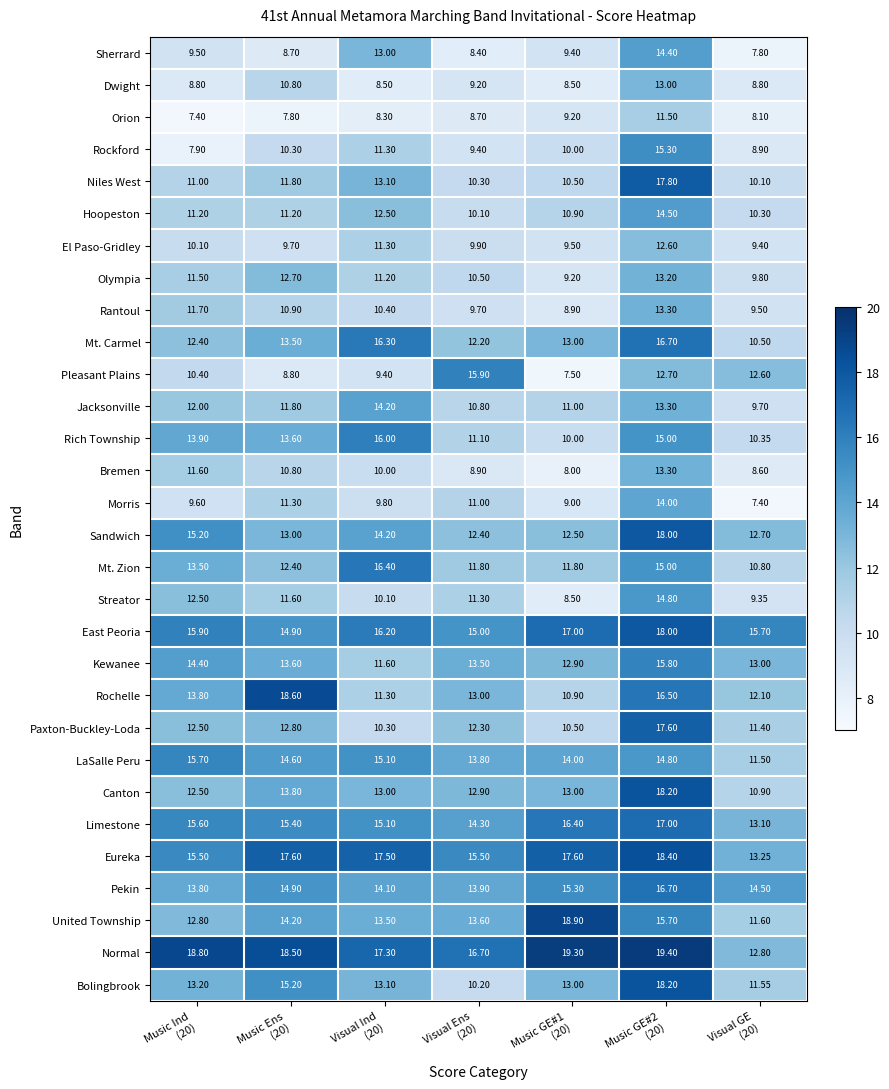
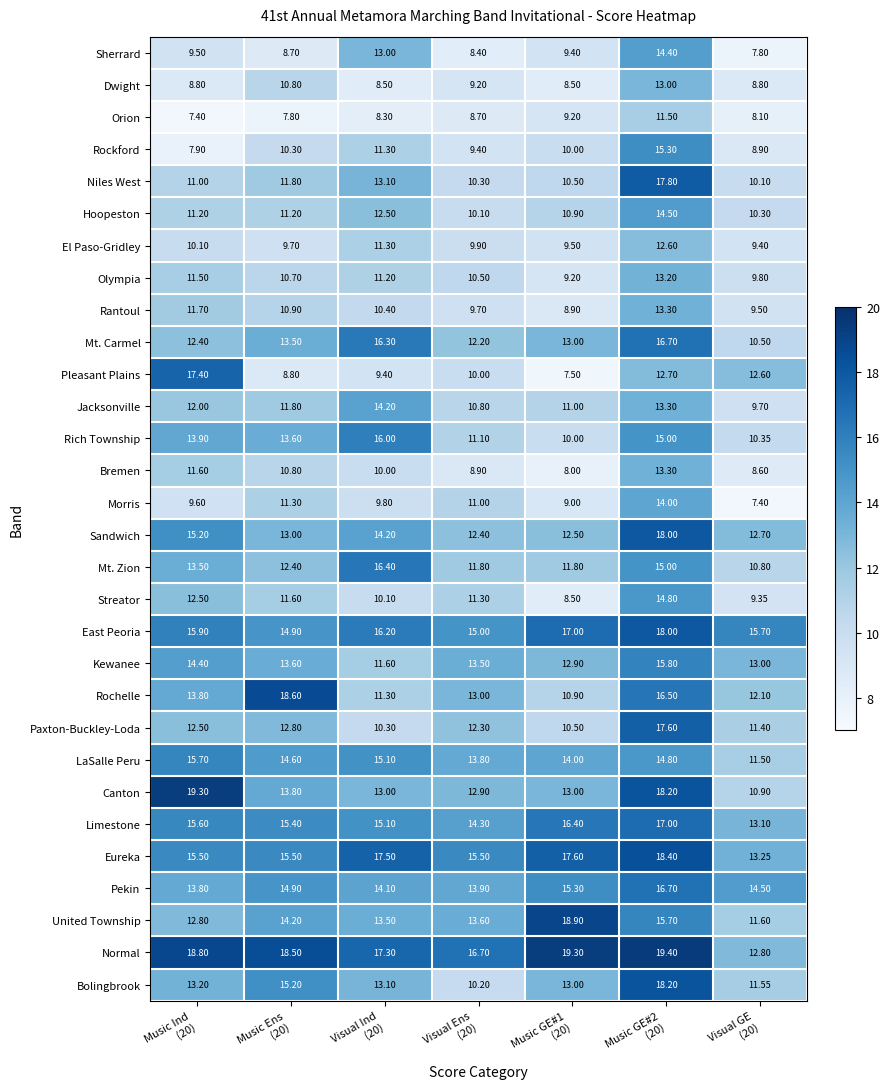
Olympia, Music Ens (20): 12.70 -> 10.70
Pleasant Plains, Music Ind (20): 10.40 -> 17.40
Pleasant Plains, Visual Ens (20): 15.90 -> 10.00
Canton, Music Ind (20): 12.50 -> 19.30
Eureka, Music Ens (20): 17.60 -> 15.50
